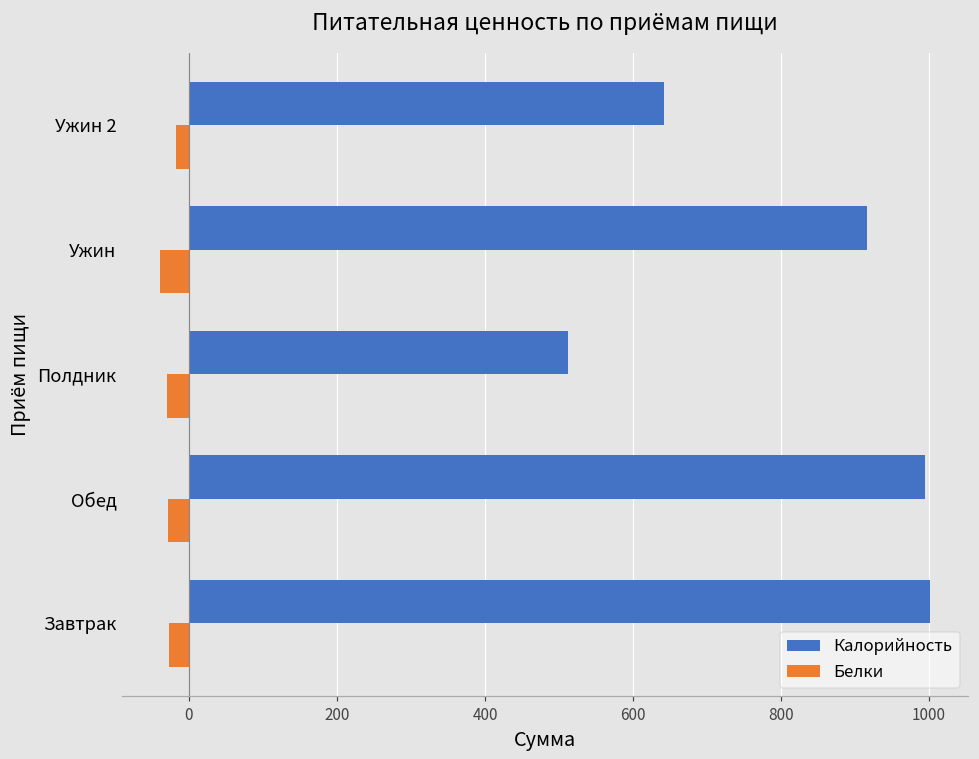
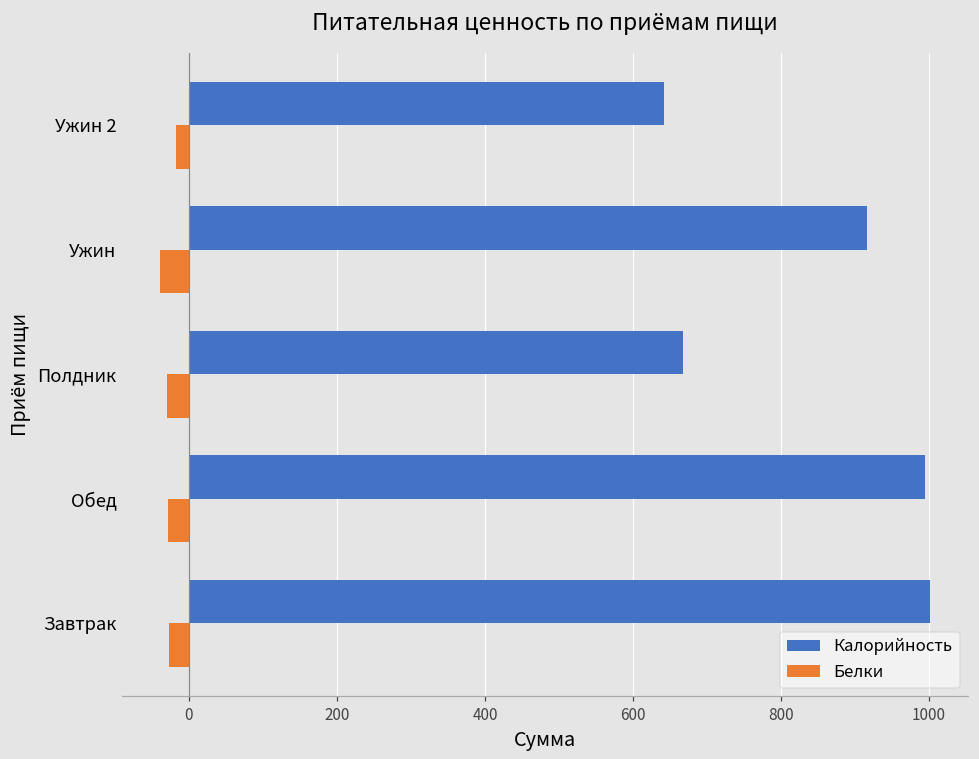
Калорийность, Полдник: 510 -> 670
